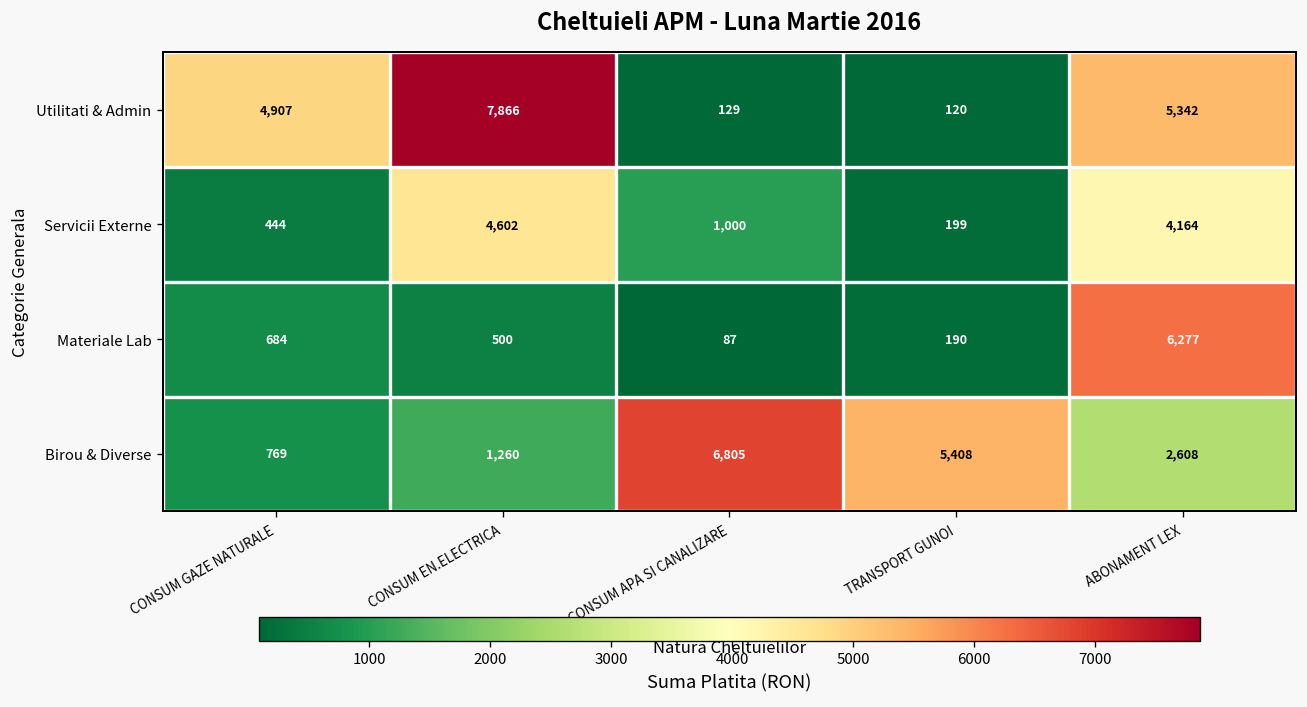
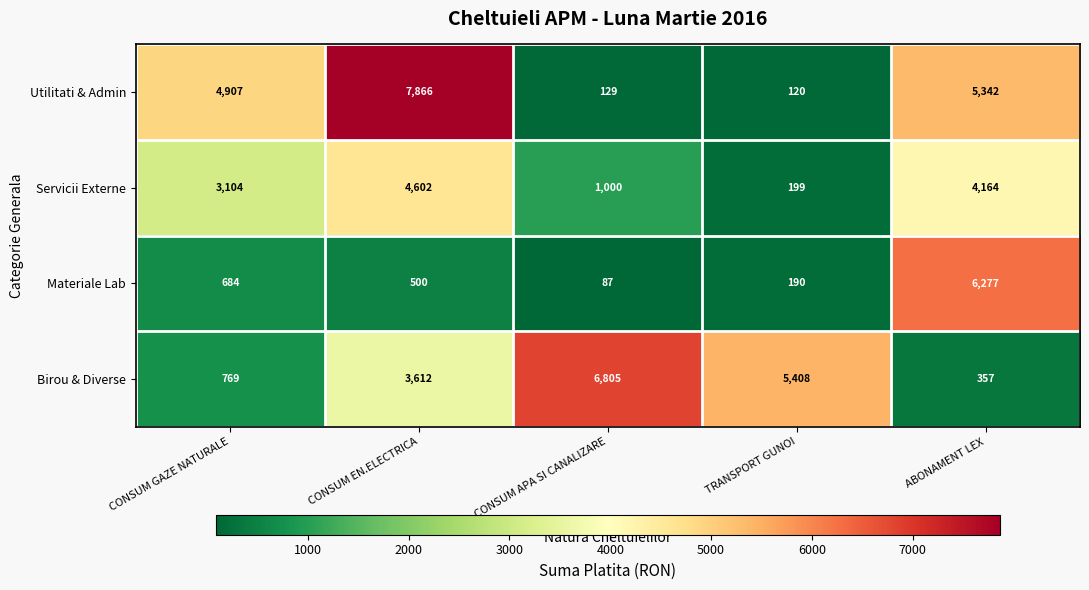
Servicii Externe, CONSUM GAZE NATURALE: 444 -> 3,104
Birou & Diverse, CONSUM EN.ELECTRICA: 1,260 -> 3,612
Birou & Diverse, ABONAMENT LEX: 2,608 -> 357
